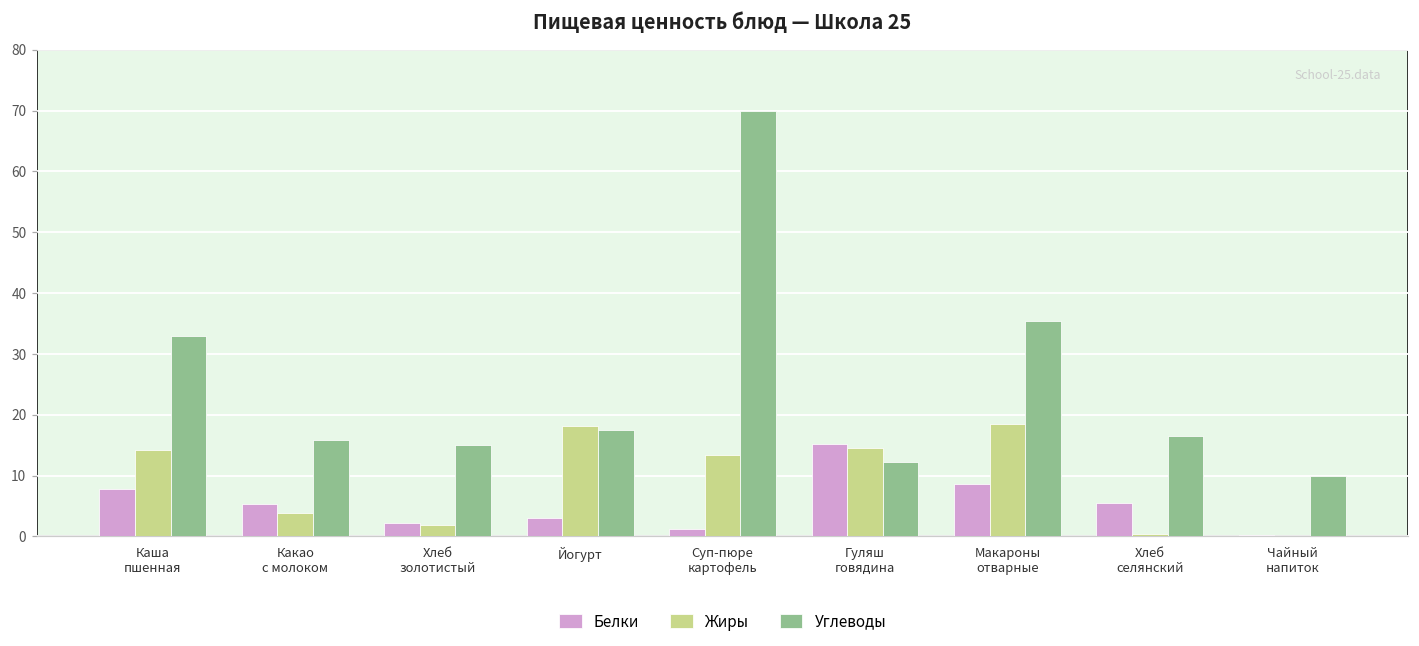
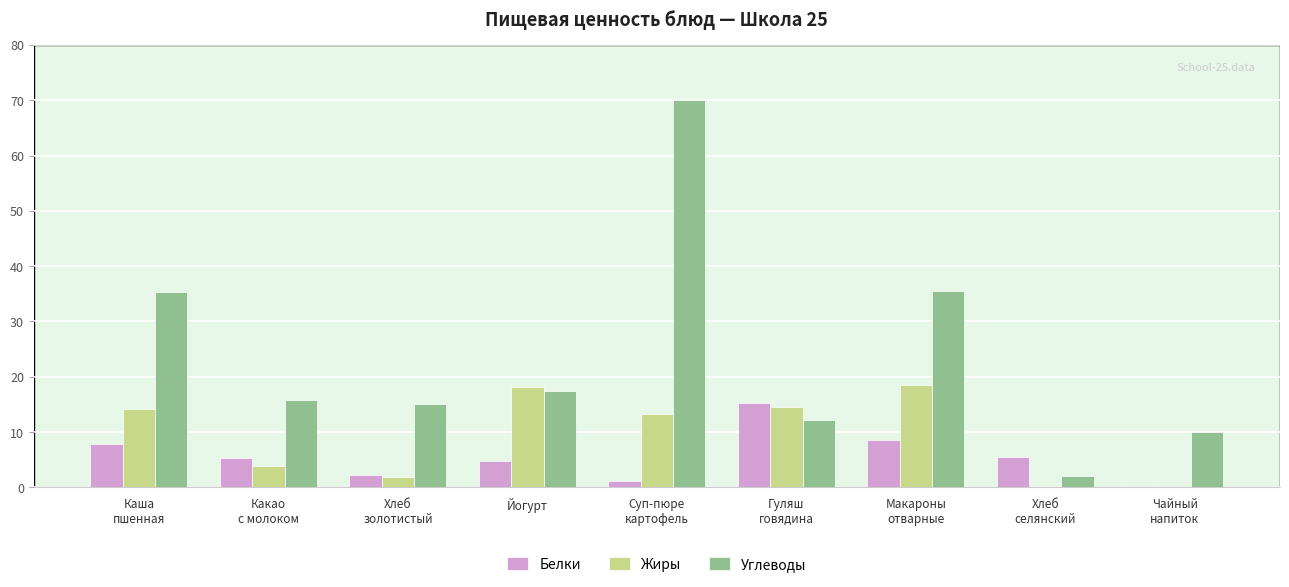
Углеводы, Каша пшенная: 33 -> 35
Белки, Йогурт: 3 -> 5
Углеводы, Хлеб селянский: 17 -> 2
